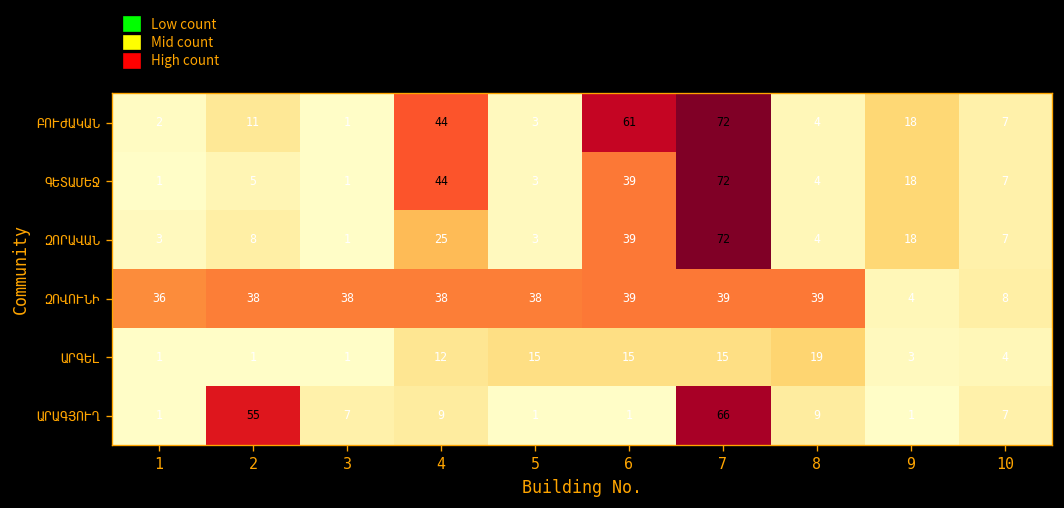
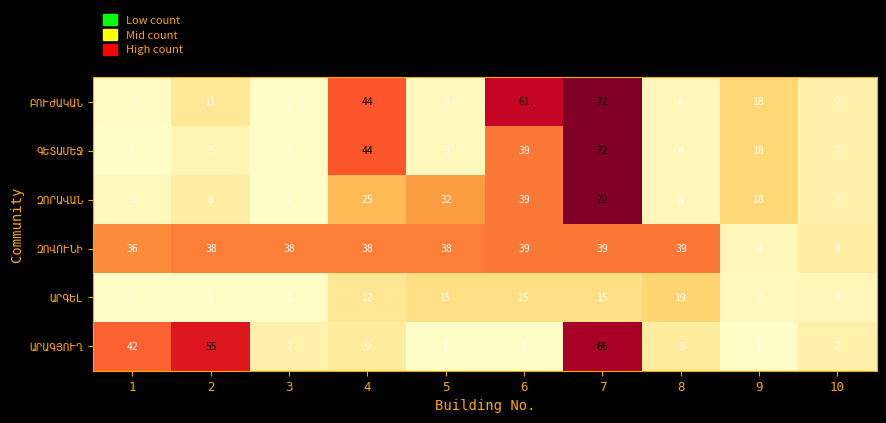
ԶՈՐԱՎԱՆ, 5: 3 -> 32
ԱՐԱԳՅՈՒՂ, 1: 1 -> 42
